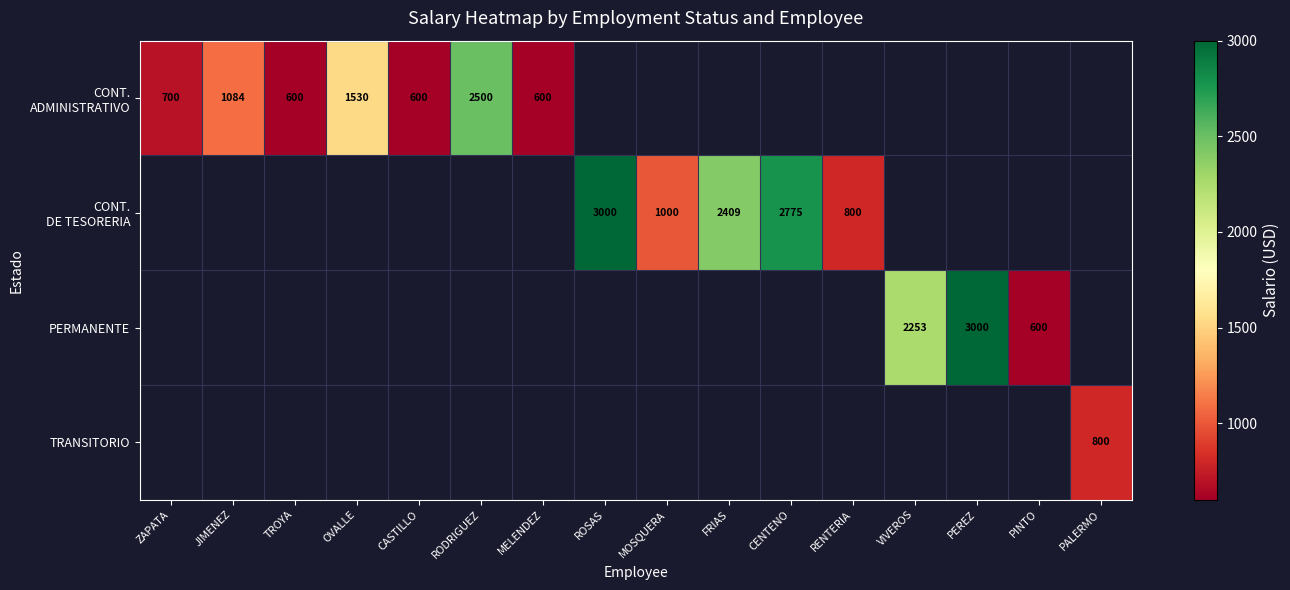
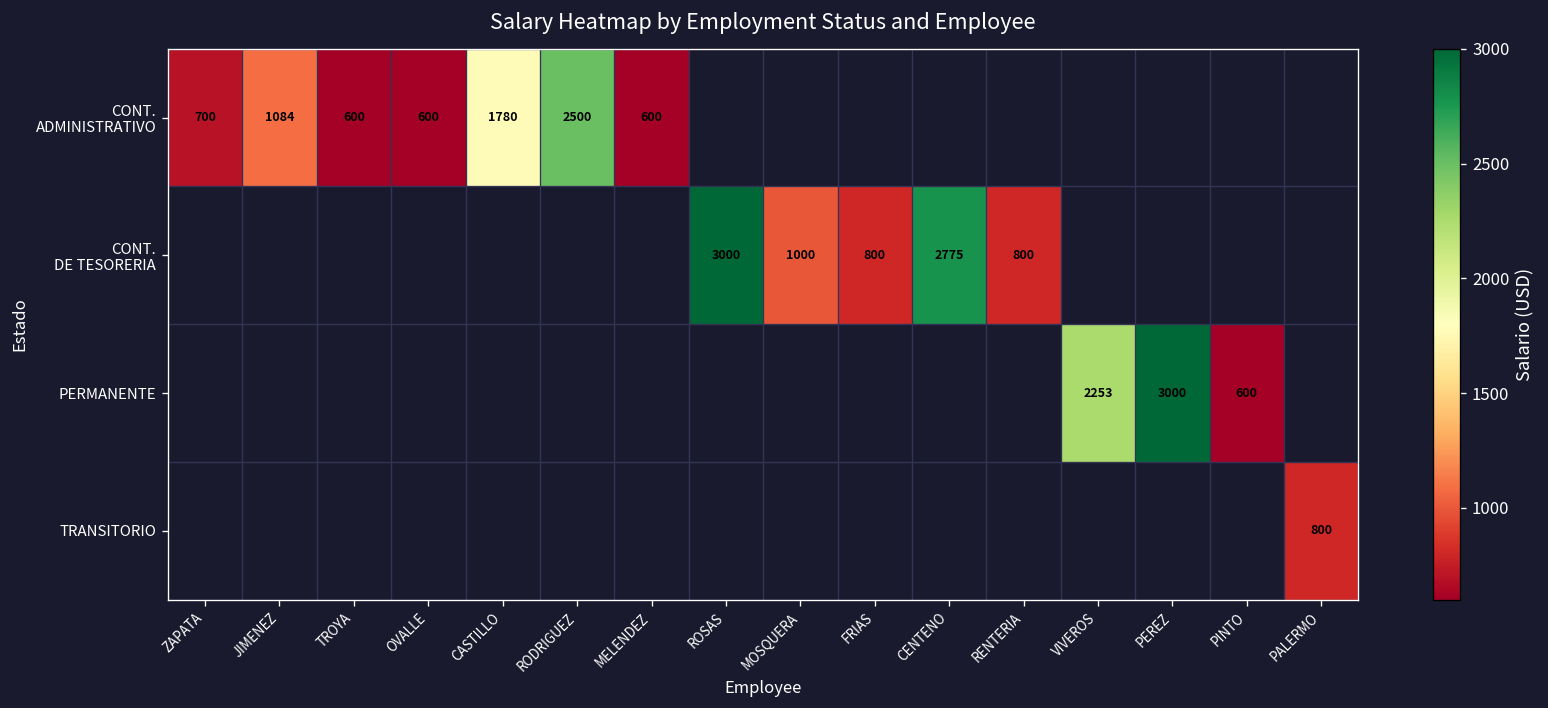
CONT. ADMINISTRATIVO, OVALLE: 1530 -> 600
CONT. ADMINISTRATIVO, CASTILLO: 600 -> 1780
CONT. DE TESORERIA, FRIAS: 2409 -> 800
